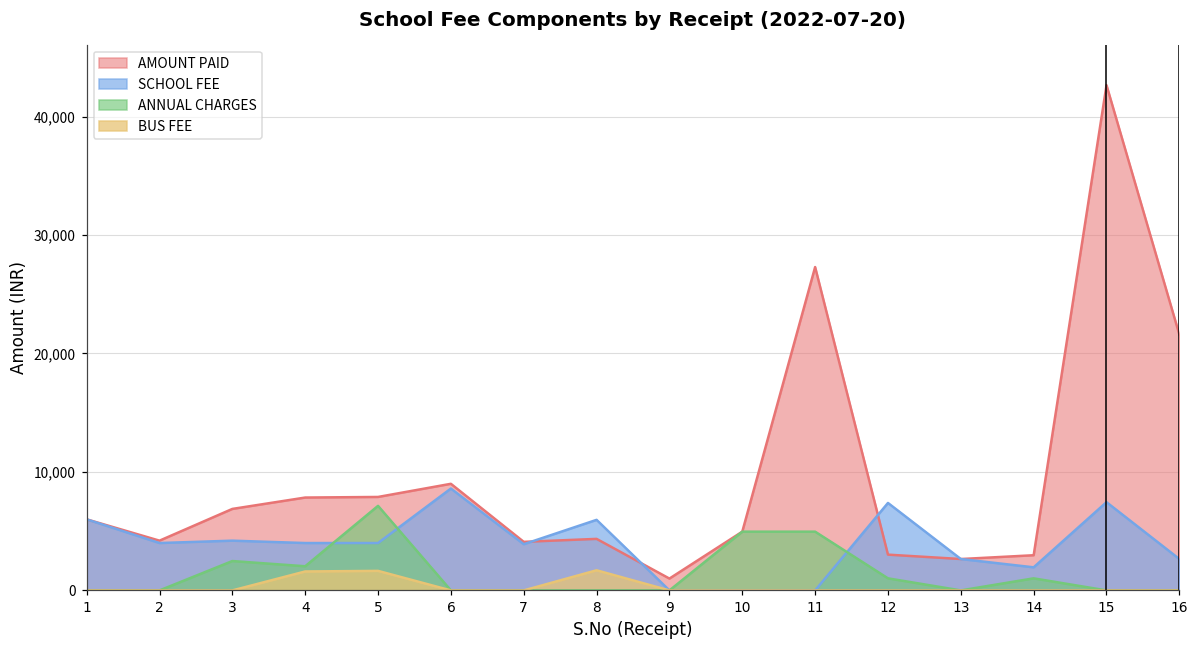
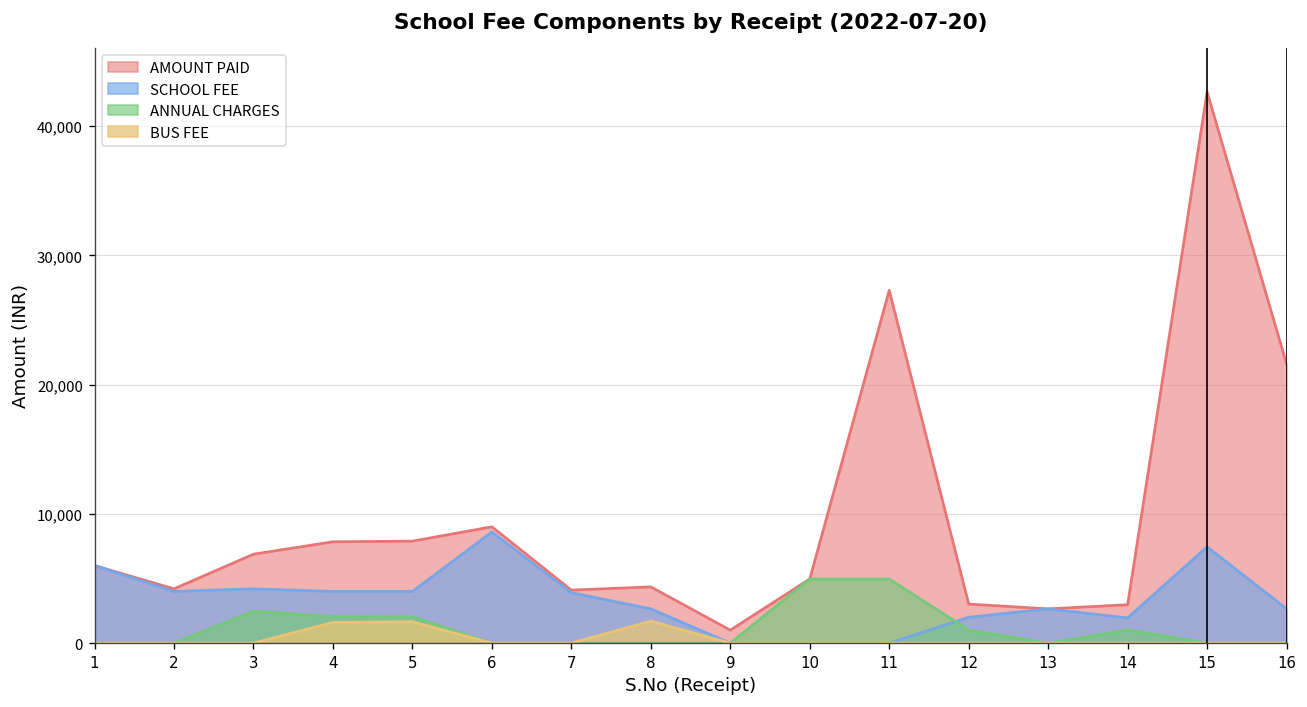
ANNUAL CHARGES, 5: 7,100 -> 2,000
SCHOOL FEE, 8: 6,000 -> 2,700
SCHOOL FEE, 12: 7,400 -> 2,000
